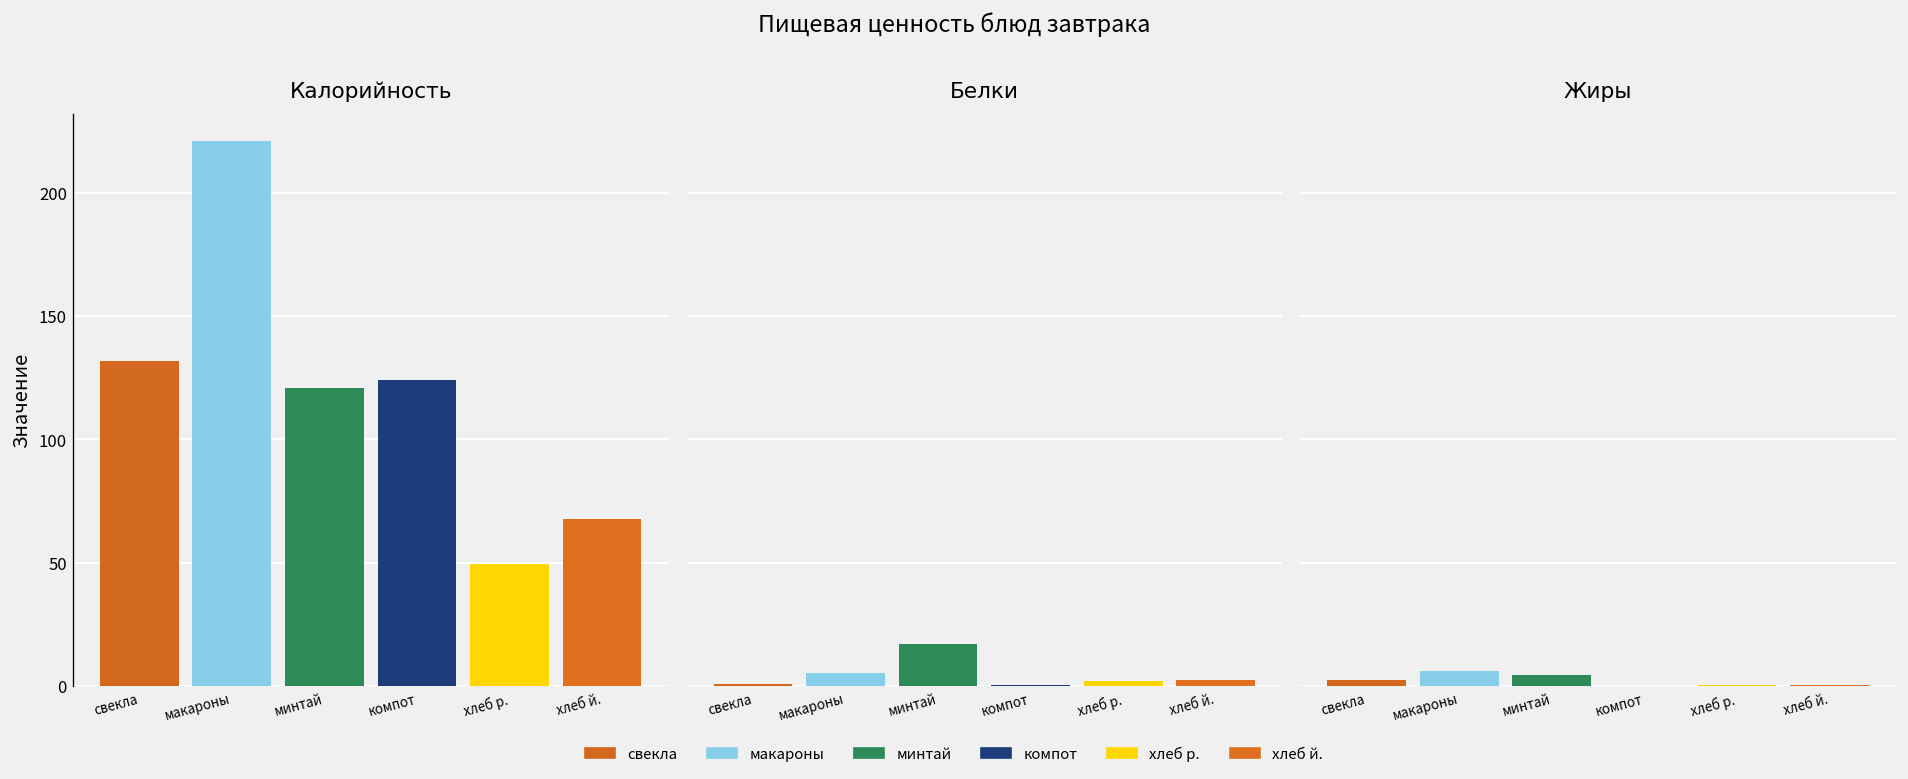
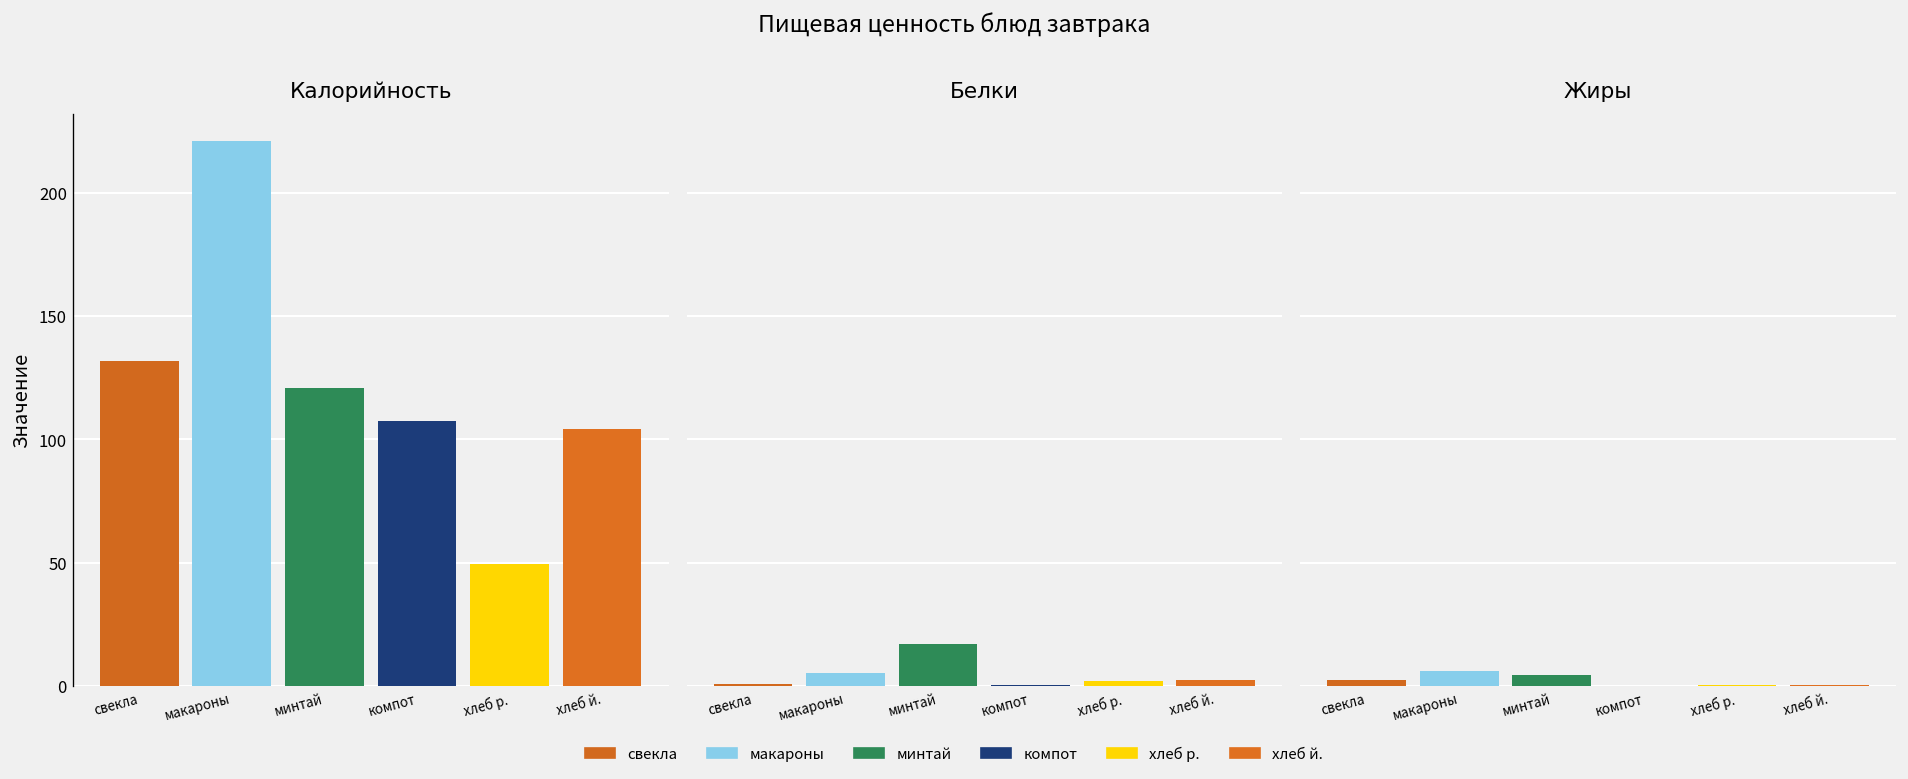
Калорийность, компот: 124 -> 107
Калорийность, хлеб й.: 68 -> 104
